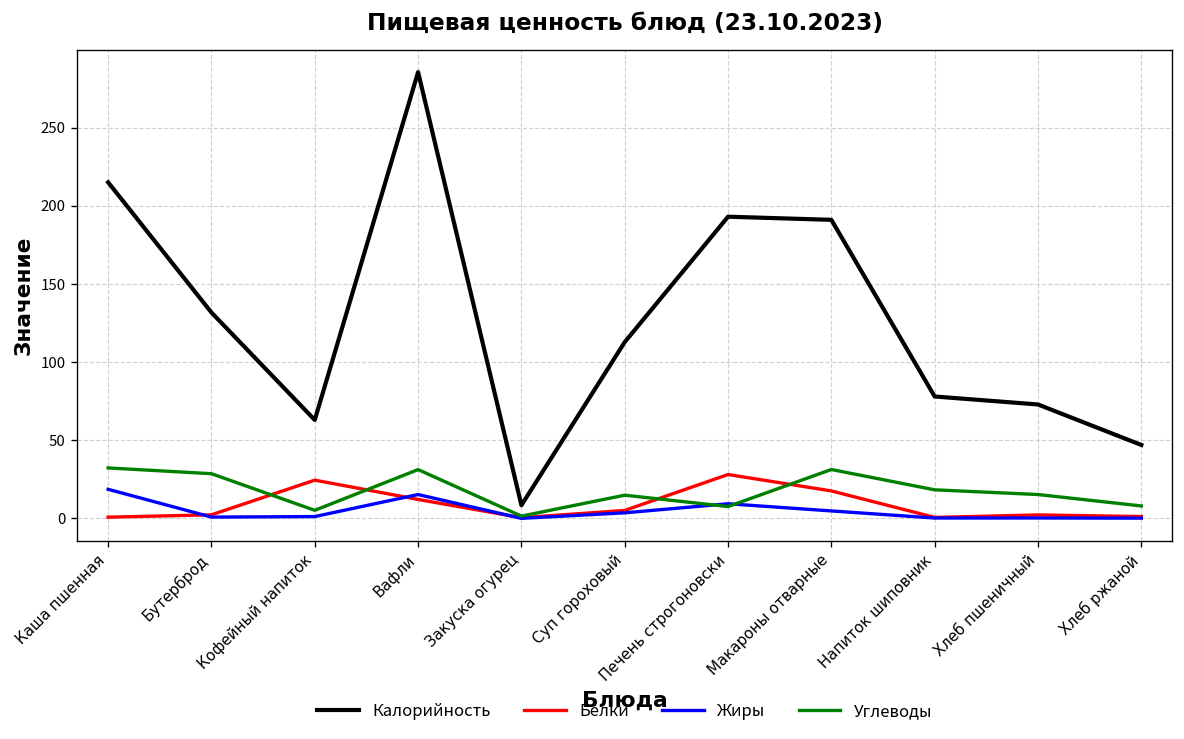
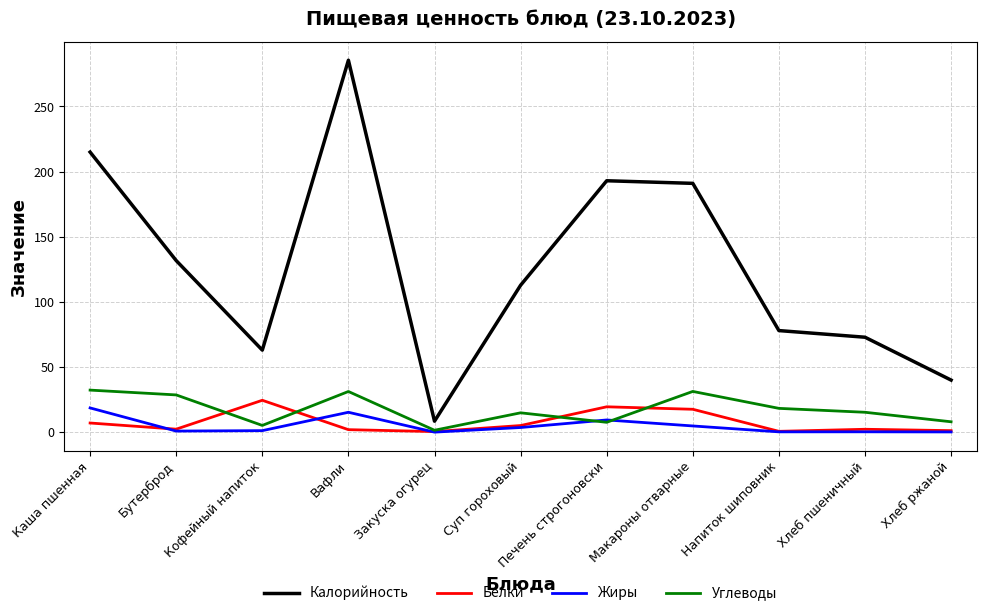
Белки, Каша пшенная: 1 -> 7
Белки, Вафли: 12 -> 2
Белки, Печень строгоновски: 28 -> 20
Калорийность, Хлеб ржаной: 47 -> 40
